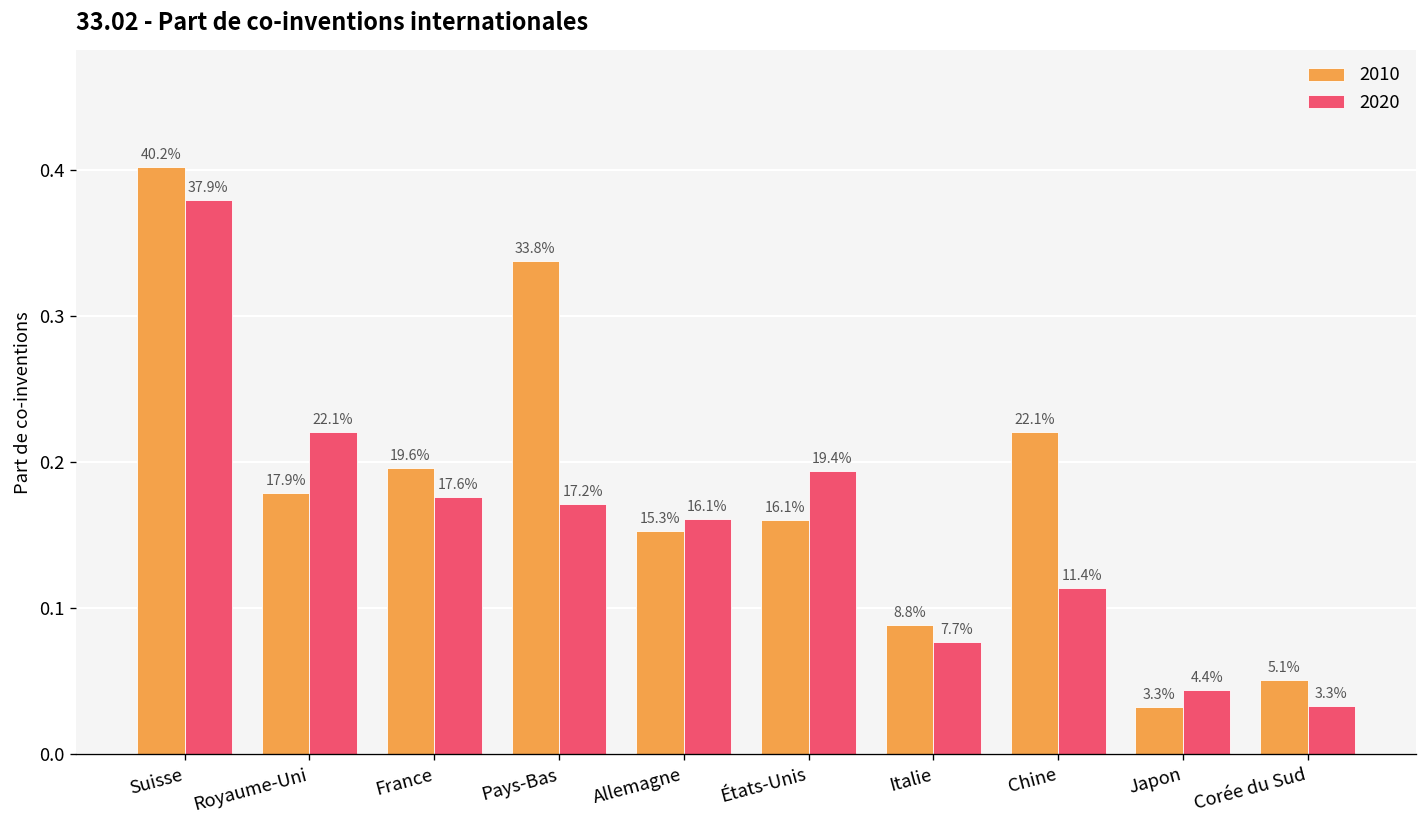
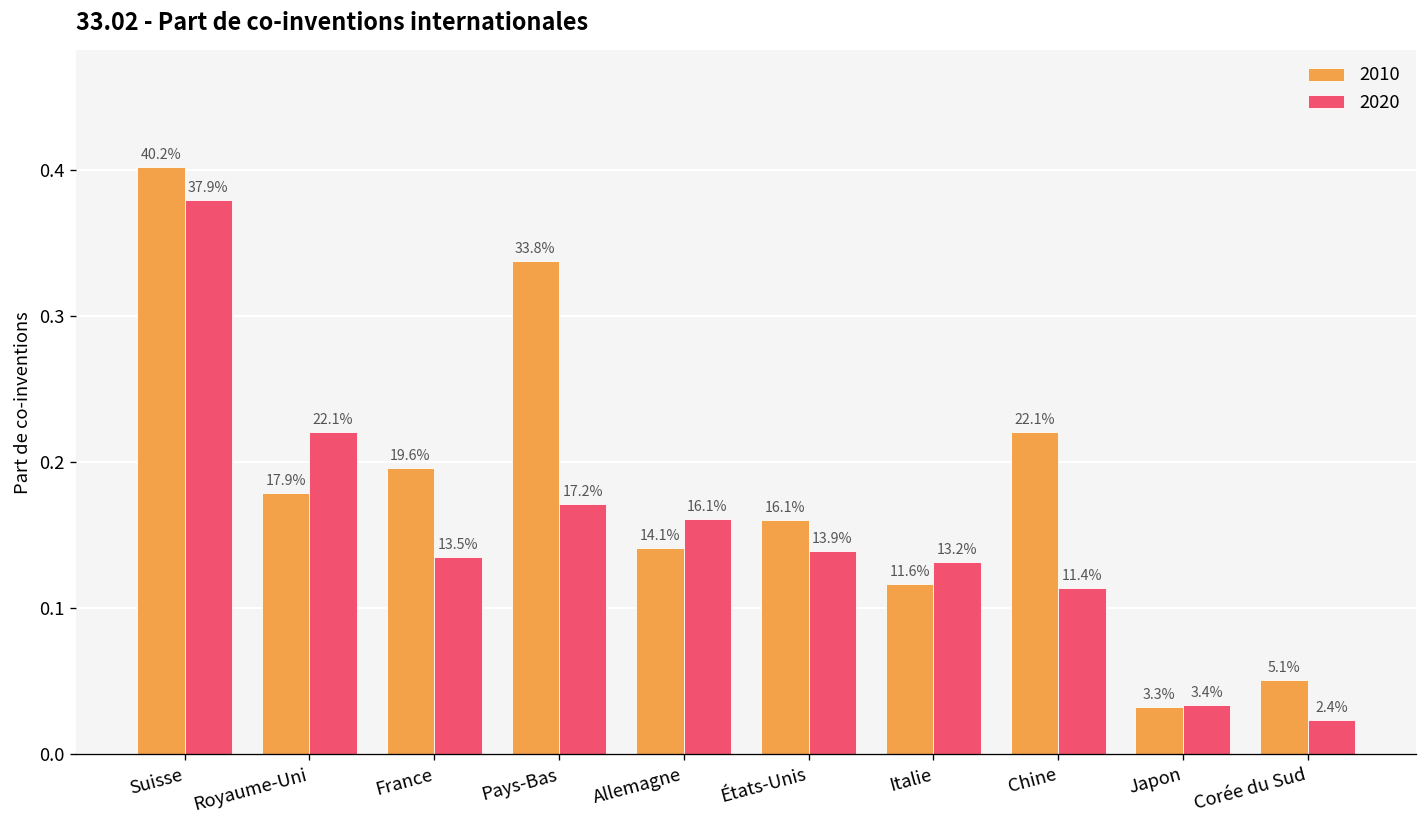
2020, France: 17.6% -> 13.5%
2010, Allemagne: 15.3% -> 14.1%
2020, États-Unis: 19.4% -> 13.9%
2010, Italie: 8.8% -> 11.6%
2020, Italie: 7.7% -> 13.2%
2020, Japon: 4.4% -> 3.4%
2020, Corée du Sud: 3.3% -> 2.4%
